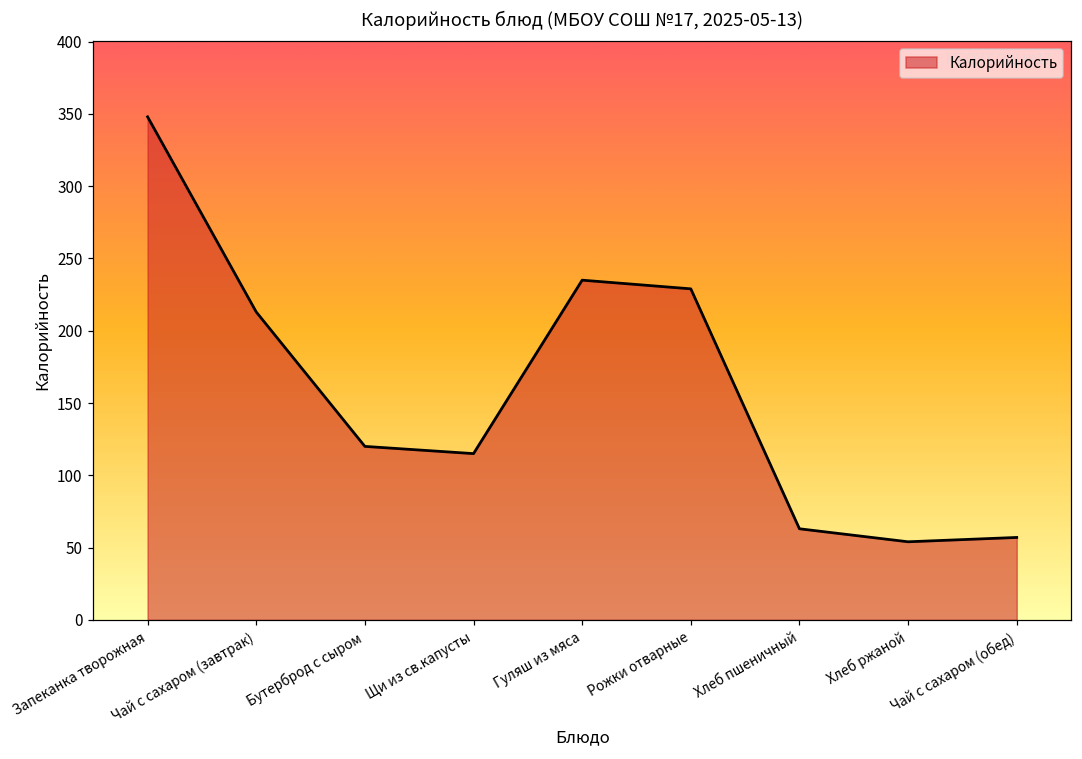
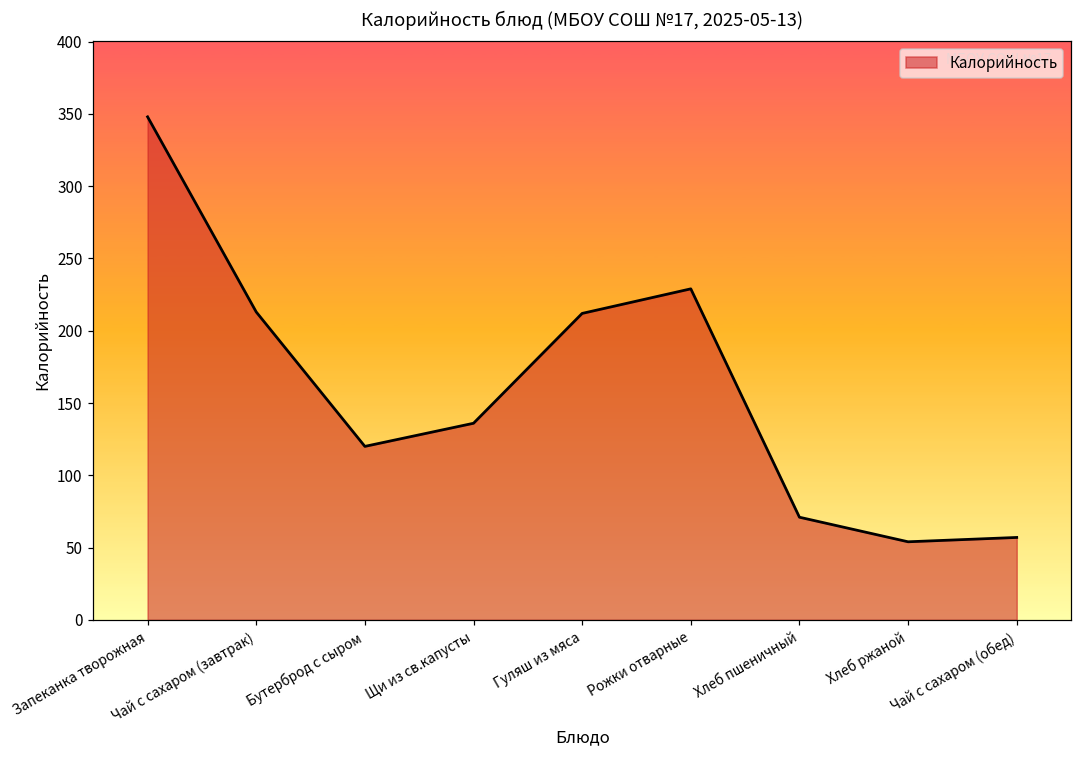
Щи из св.капусты: 115 -> 136
Гуляш из мяса: 235 -> 212
Хлеб пшеничный: 63 -> 71
